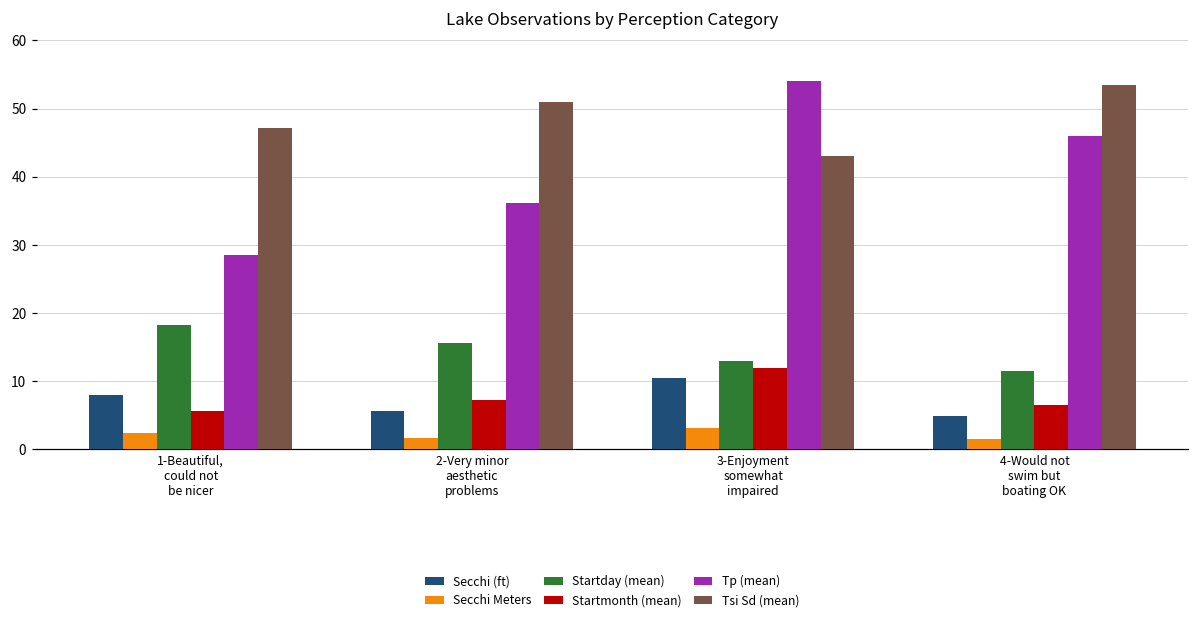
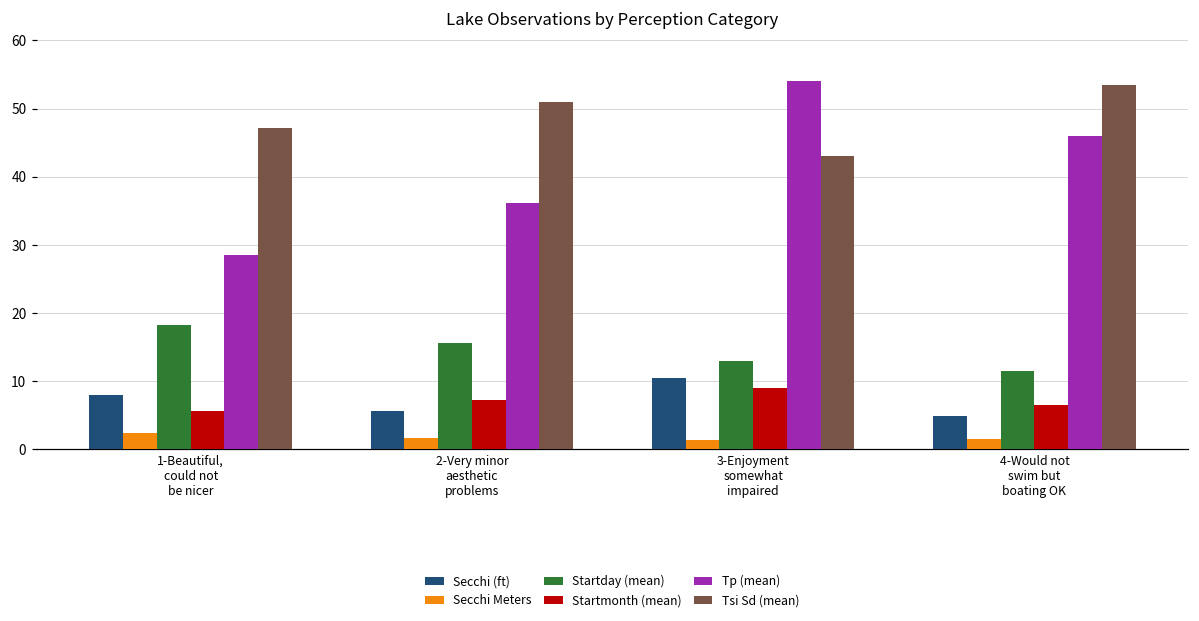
Secchi Meters, 3-Enjoyment somewhat impaired: 3 -> 1
Startmonth (mean), 3-Enjoyment somewhat impaired: 12 -> 9
